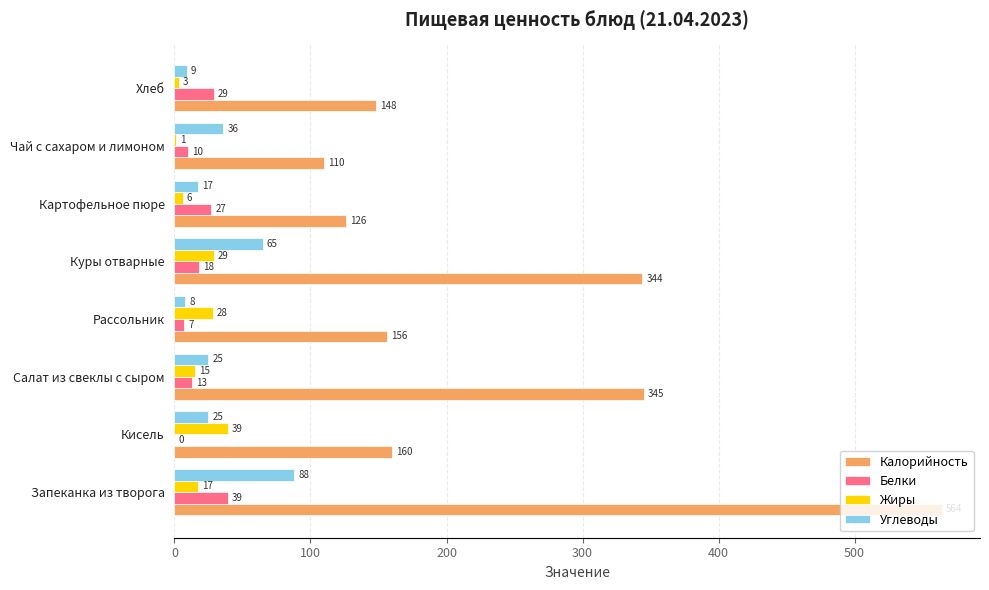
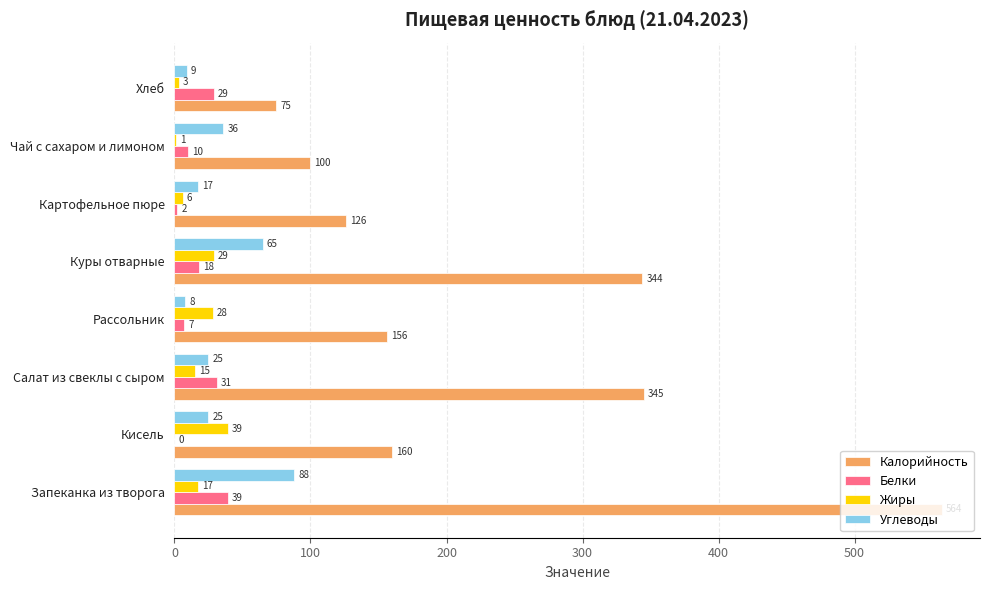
Калорийность, Хлеб: 148 -> 75
Калорийность, Чай с сахаром и лимоном: 110 -> 100
Белки, Картофельное пюре: 27 -> 2
Белки, Салат из свеклы с сыром: 13 -> 31
